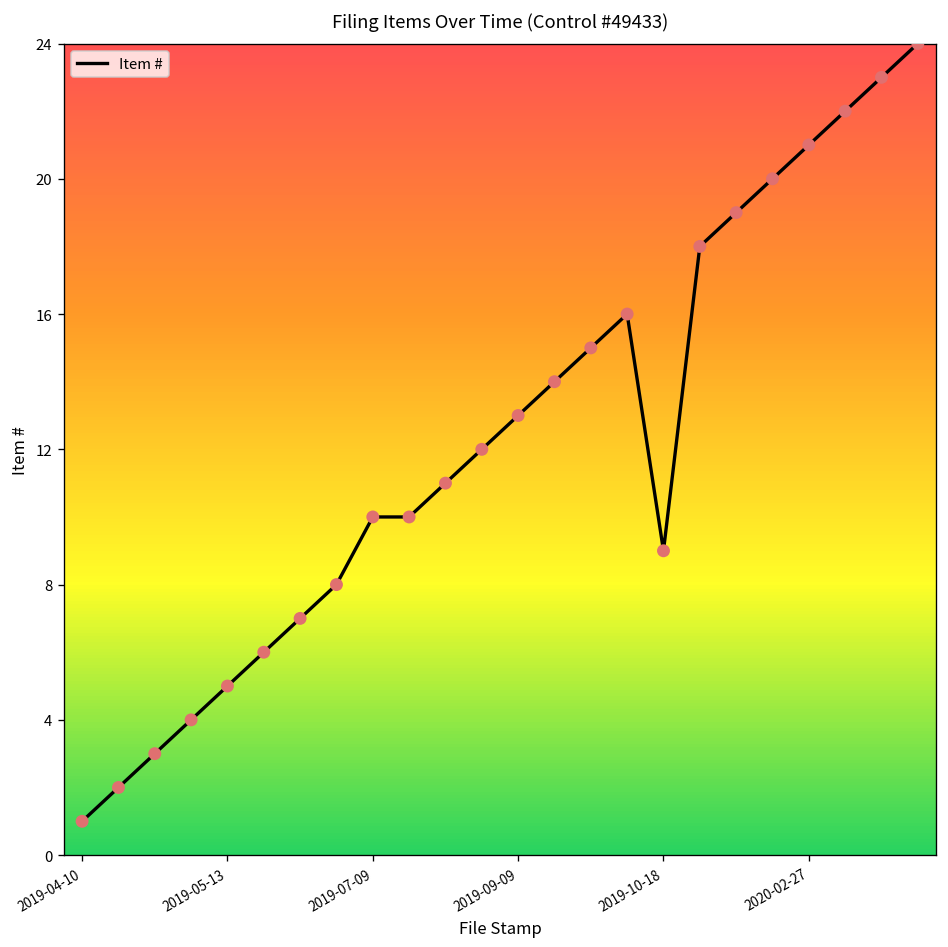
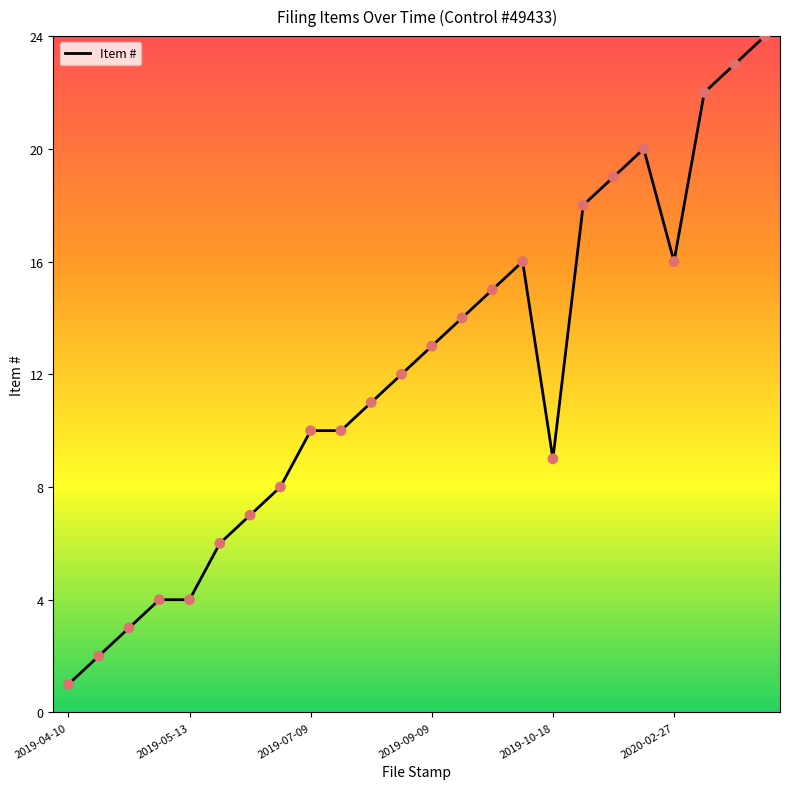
2019-05-13: 5 -> 4
2020-02-27: 21 -> 16
